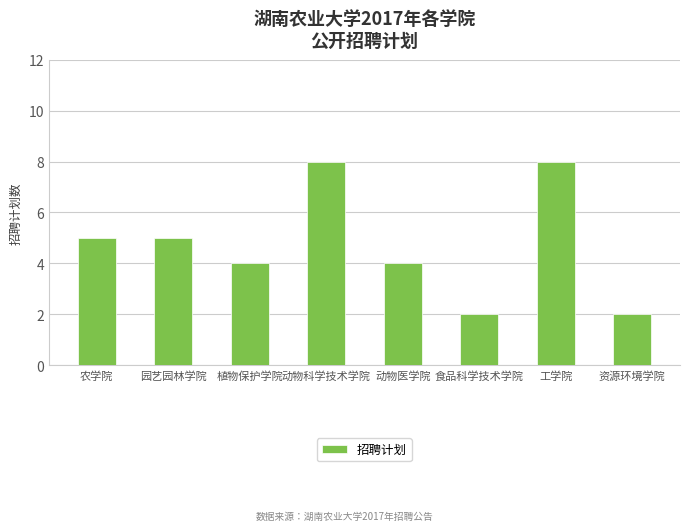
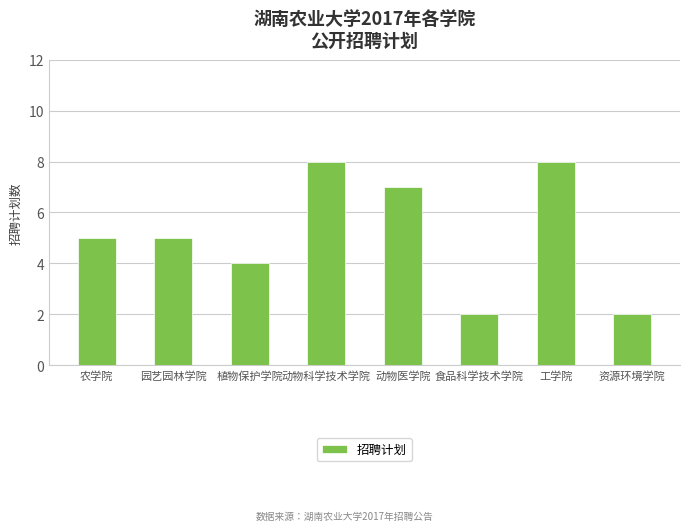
动物医学院: 4 -> 7
